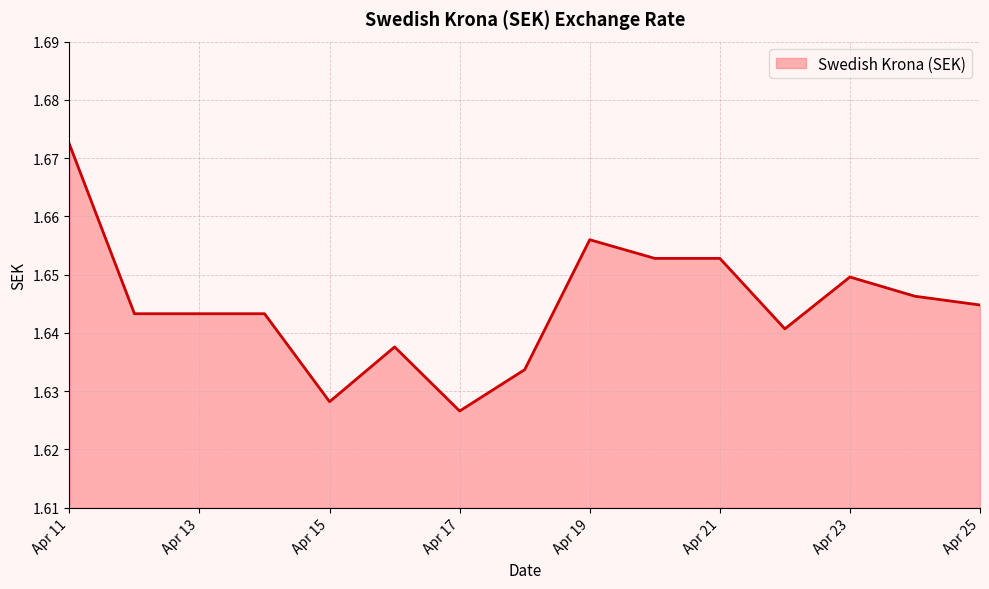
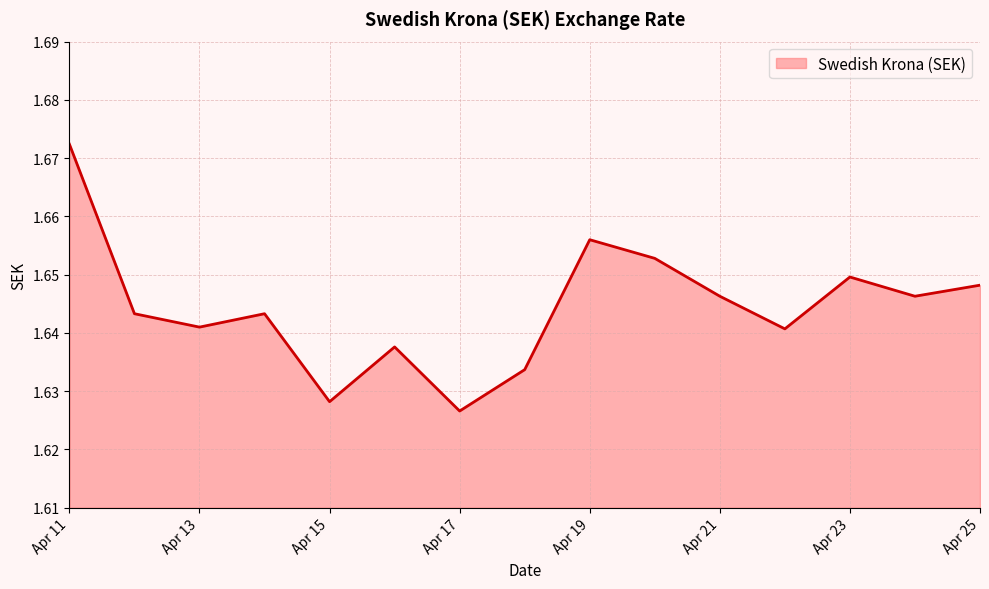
Apr 13: 1.643 -> 1.641
Apr 21: 1.653 -> 1.646
Apr 25: 1.645 -> 1.648
